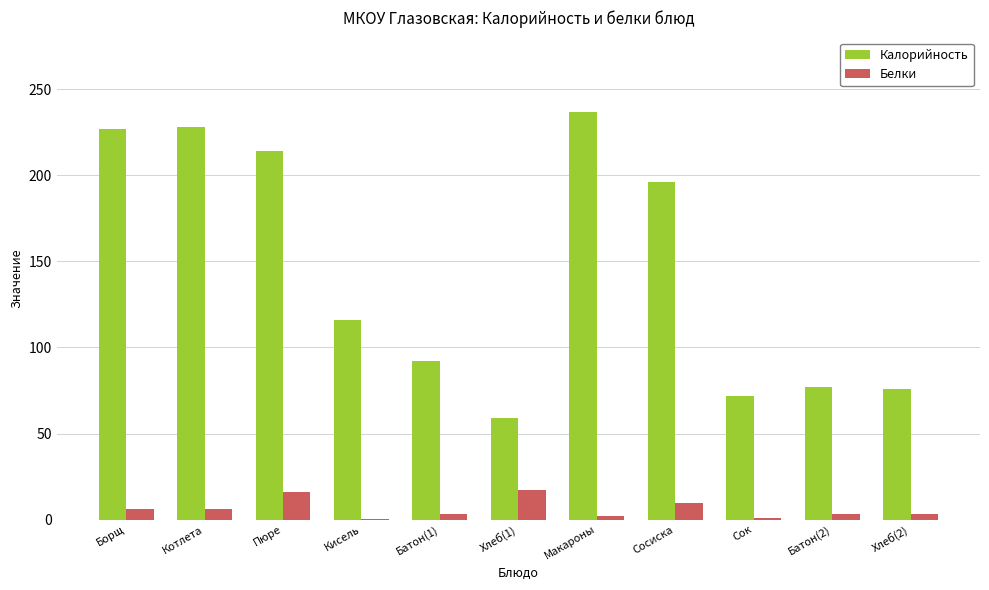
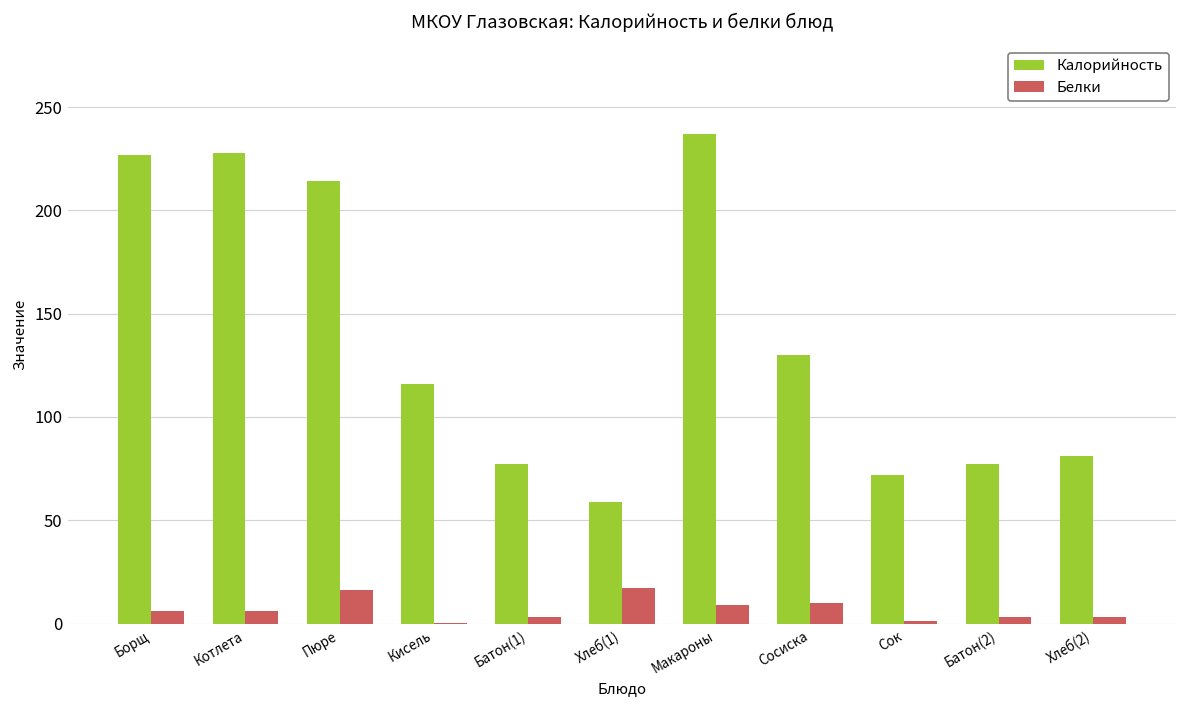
Калорийность, Батон(1): 92 -> 77
Белки, Макароны: 2 -> 9
Калорийность, Сосиска: 196 -> 130
Калорийность, Хлеб(2): 76 -> 81
